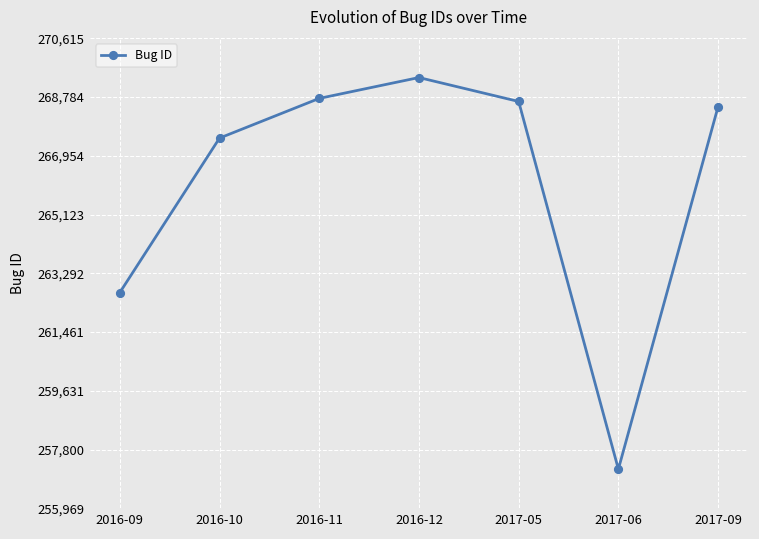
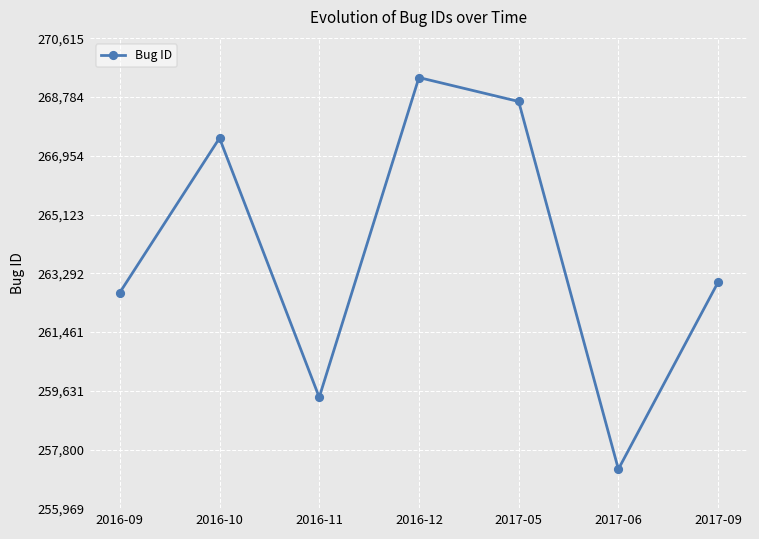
2016-11: 268,700 -> 259,400
2017-09: 268,500 -> 263,000
